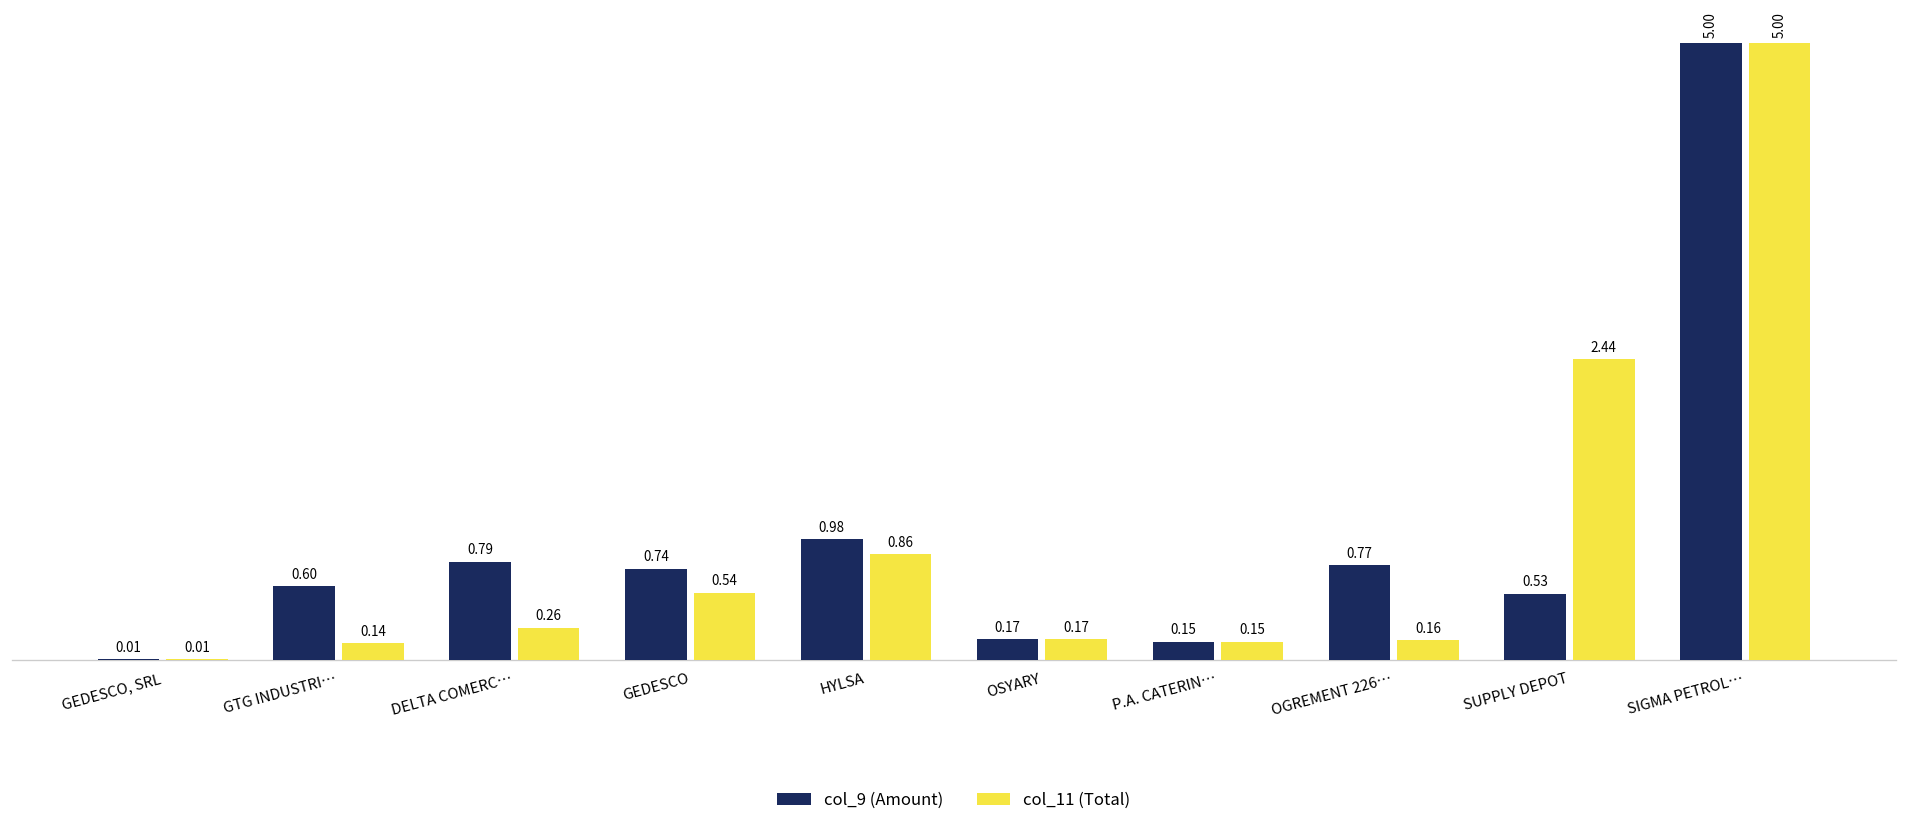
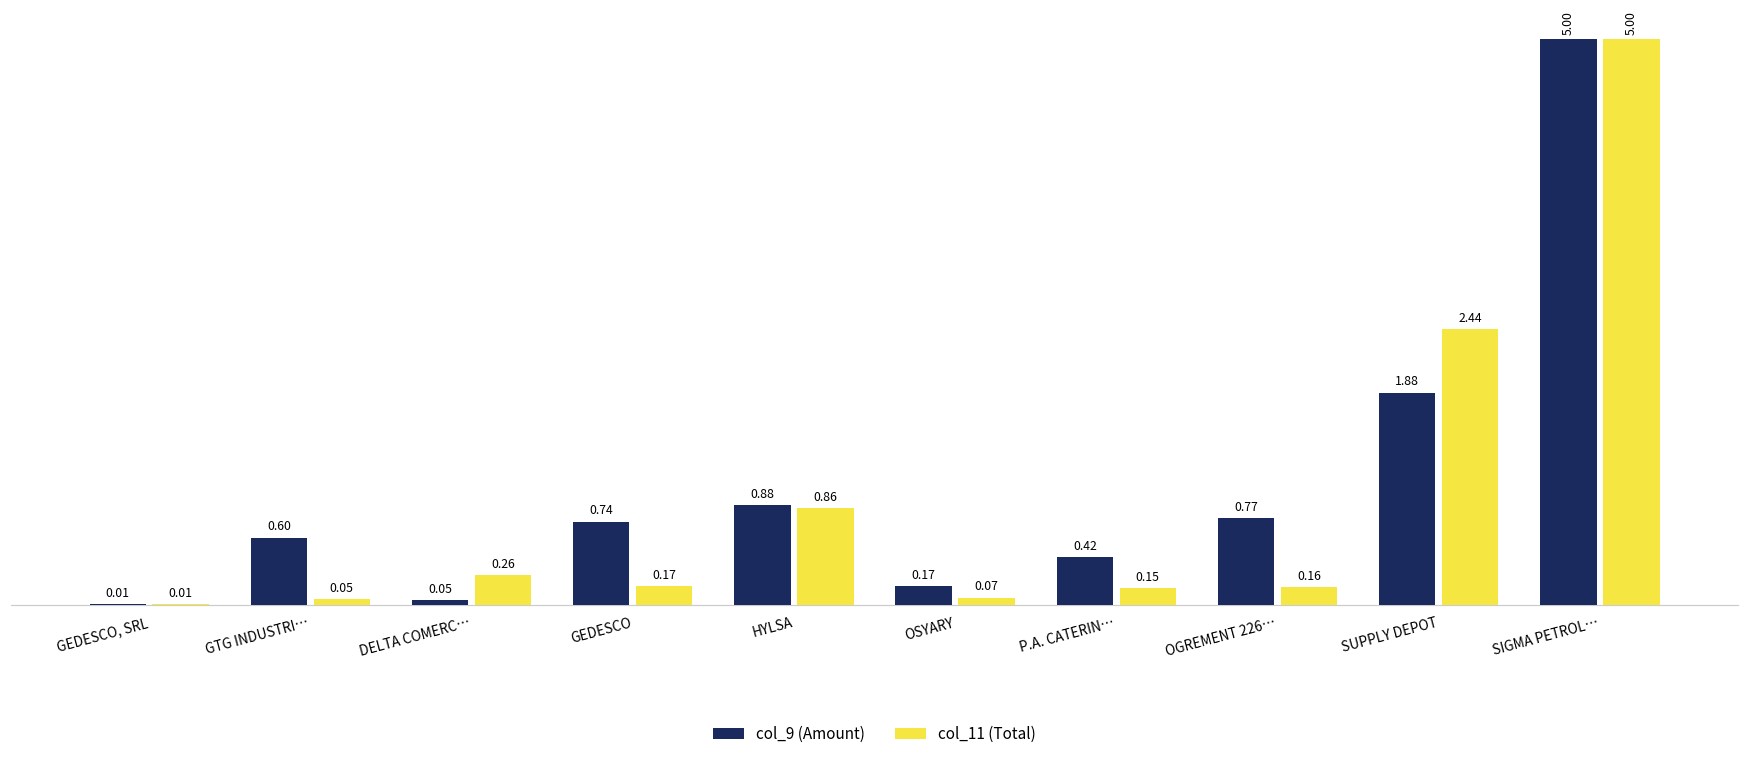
col_11 (Total), GTG INDUSTRI…: 0.14 -> 0.05
col_9 (Amount), DELTA COMERC…: 0.79 -> 0.05
col_11 (Total), GEDESCO: 0.54 -> 0.17
col_9 (Amount), HYLSA: 0.98 -> 0.88
col_11 (Total), OSYARY: 0.17 -> 0.07
col_9 (Amount), P.A. CATERIN…: 0.15 -> 0.42
col_9 (Amount), SUPPLY DEPOT: 0.53 -> 1.88
